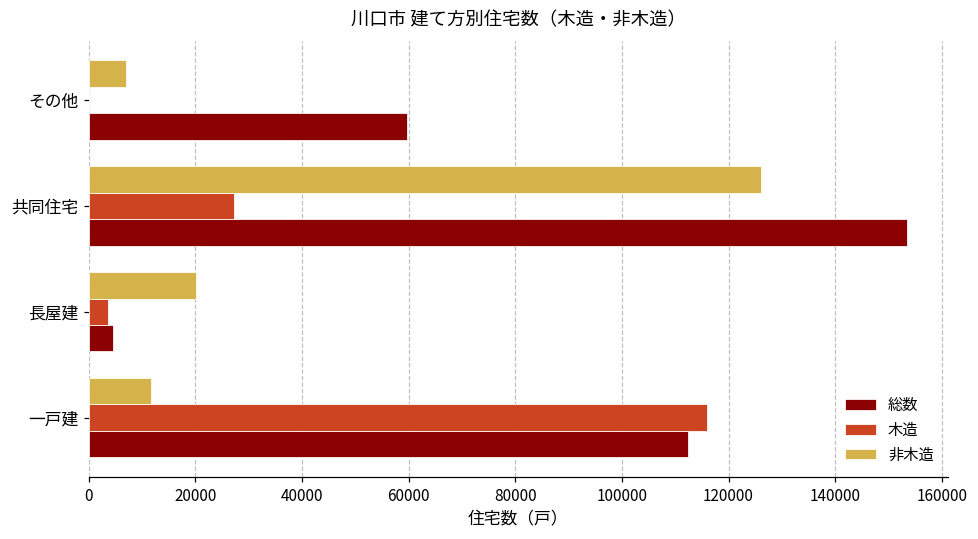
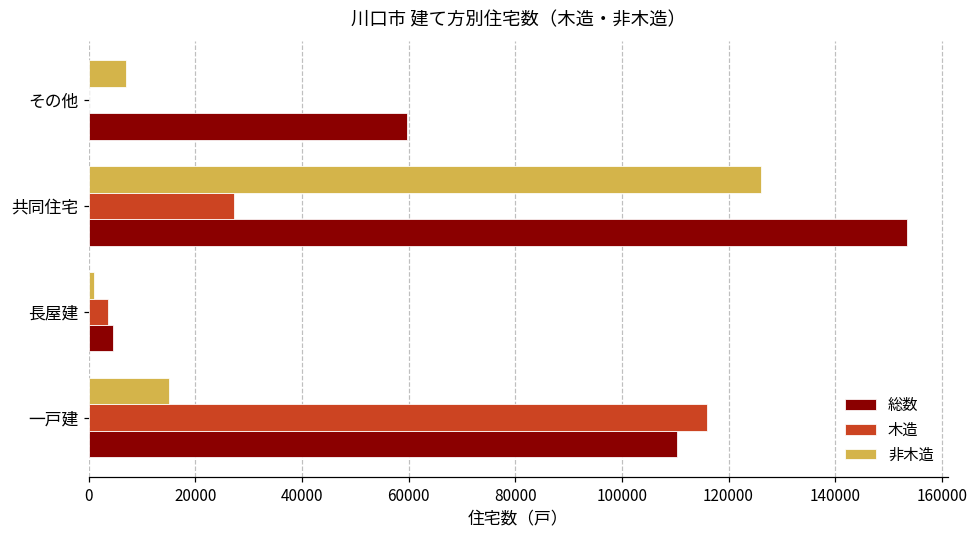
非木造, 長屋建: 20000 -> 1000
非木造, 一戸建: 12000 -> 15000
総数, 一戸建: 112000 -> 110000
